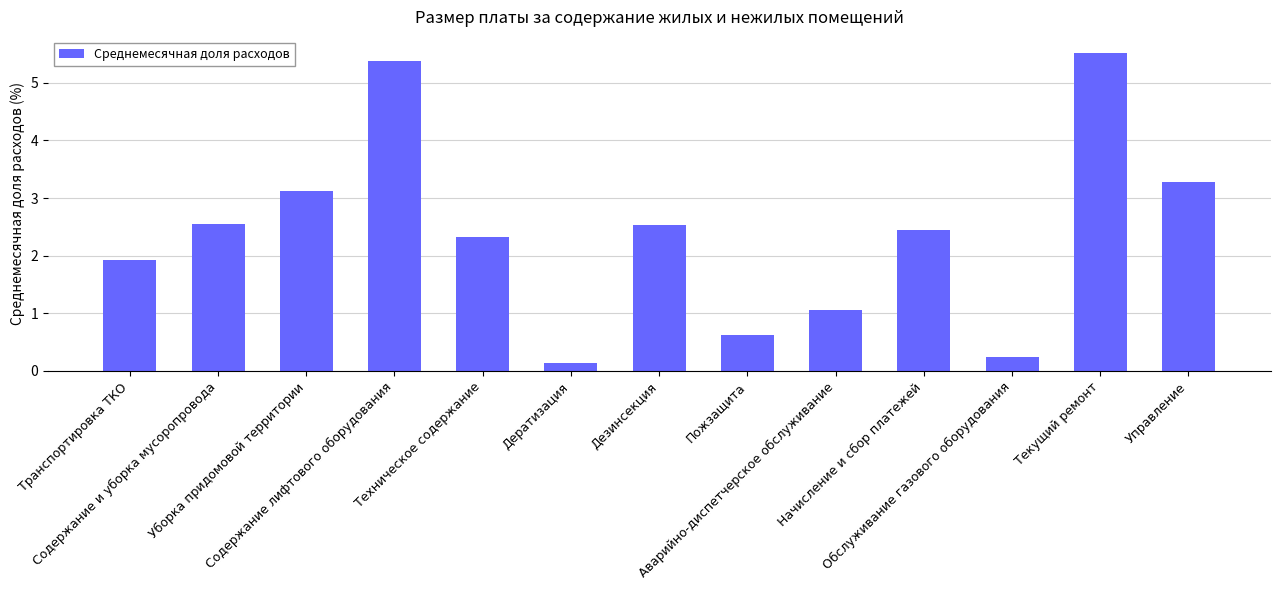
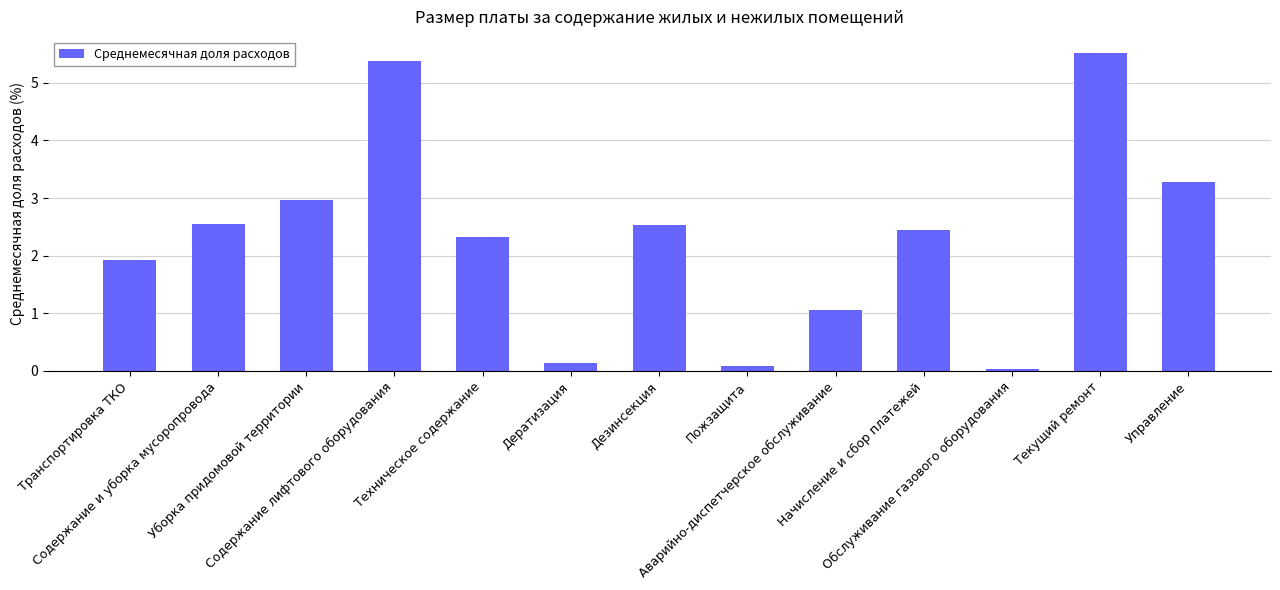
Уборка придомовой территории: 3.1 -> 3.0
Пожзащита: 0.6 -> 0.1
Обслуживание газового оборудования: 0.2 -> 0.0
